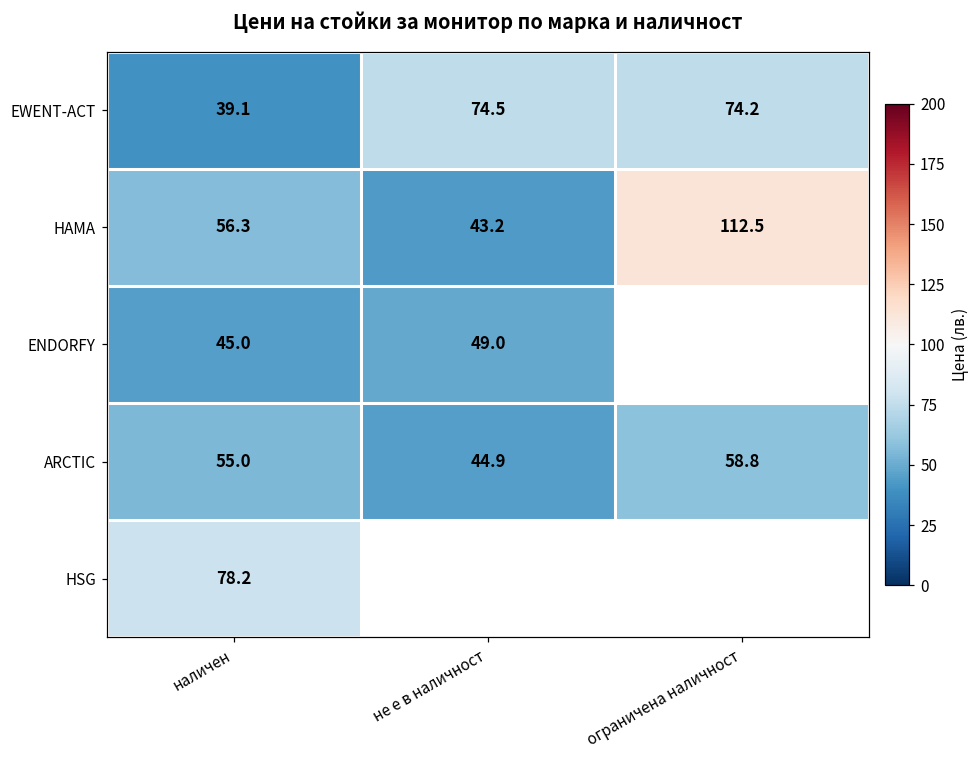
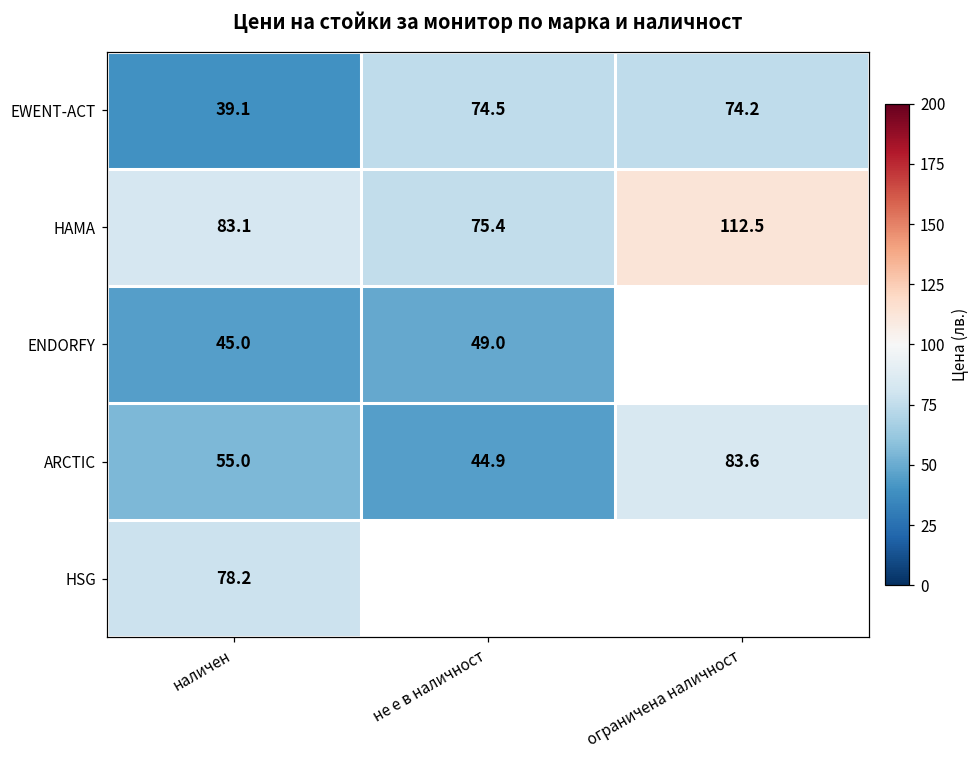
HAMA, наличен: 56.3 -> 83.1
HAMA, не е в наличност: 43.2 -> 75.4
ARCTIC, ограничена наличност: 58.8 -> 83.6
